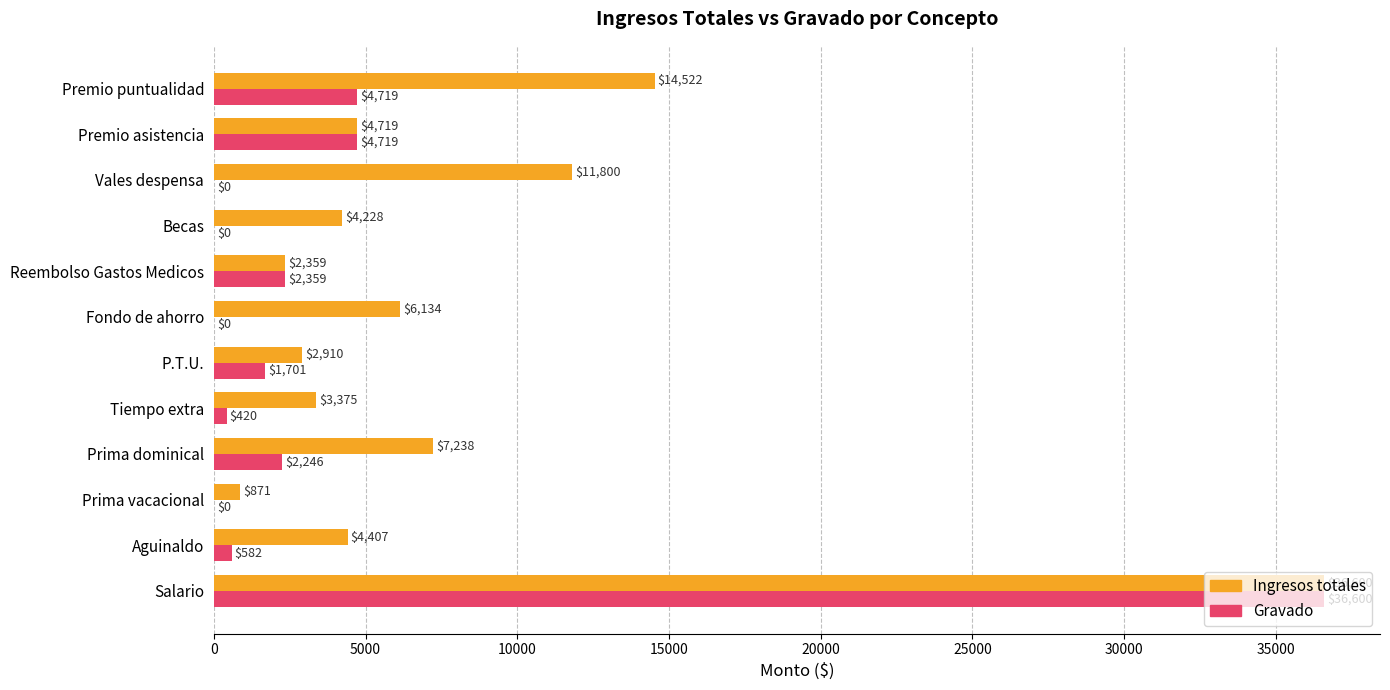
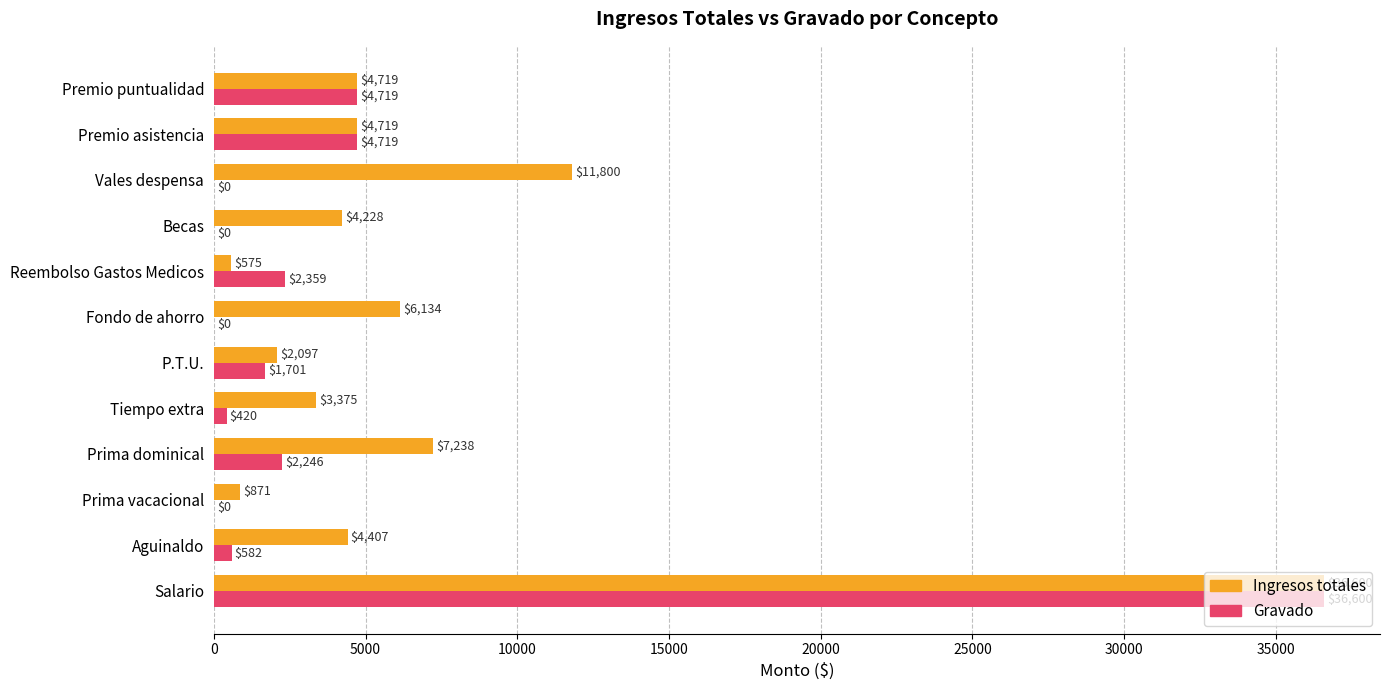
Ingresos totales, Premio puntualidad: $14,522 -> $4,719
Ingresos totales, Reembolso Gastos Medicos: $2,359 -> $575
Ingresos totales, P.T.U.: $2,910 -> $2,097
